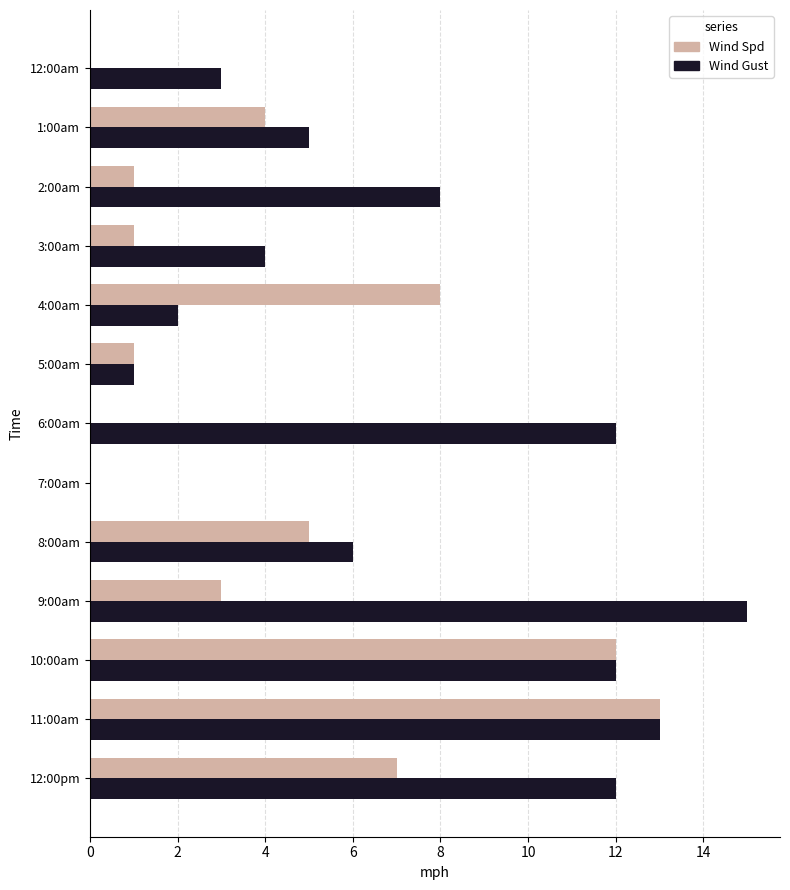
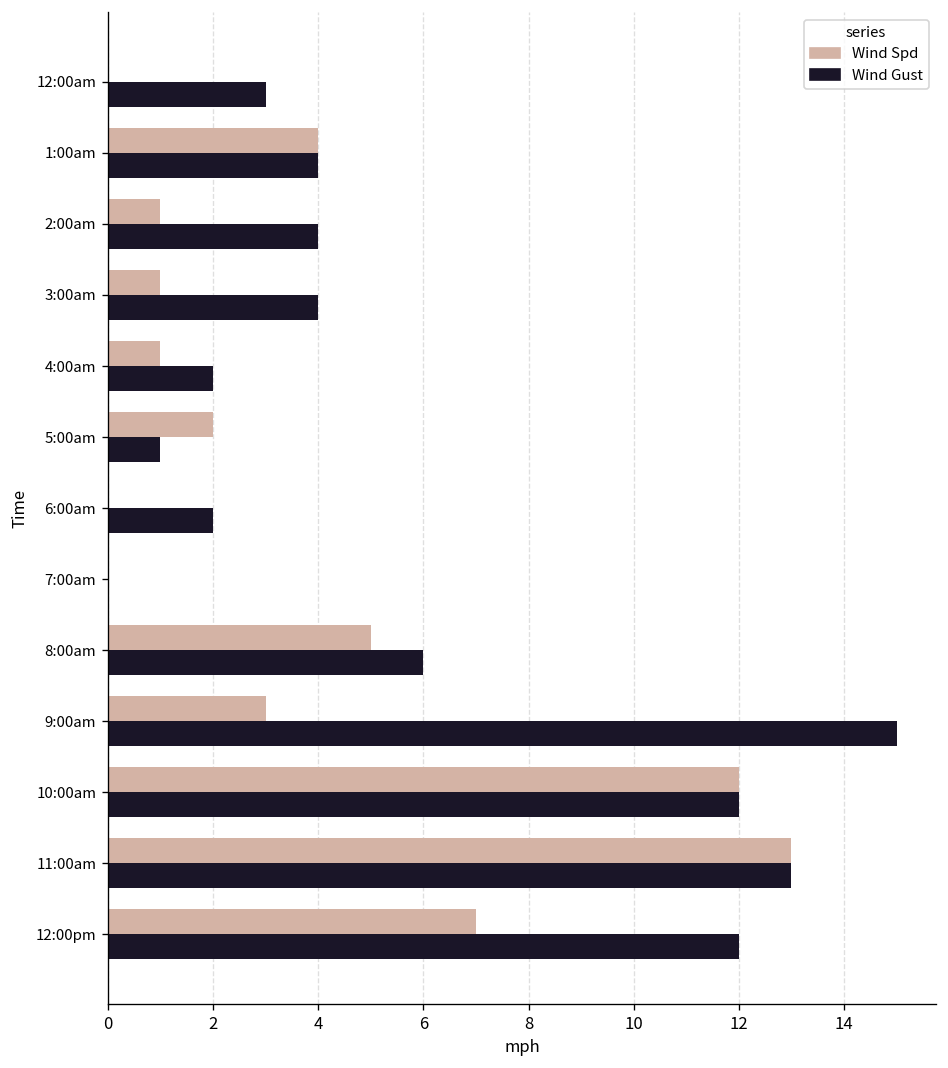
Wind Gust, 1:00am: 5 -> 4
Wind Gust, 2:00am: 8 -> 4
Wind Spd, 4:00am: 8 -> 1
Wind Spd, 5:00am: 1 -> 2
Wind Gust, 6:00am: 12 -> 2
